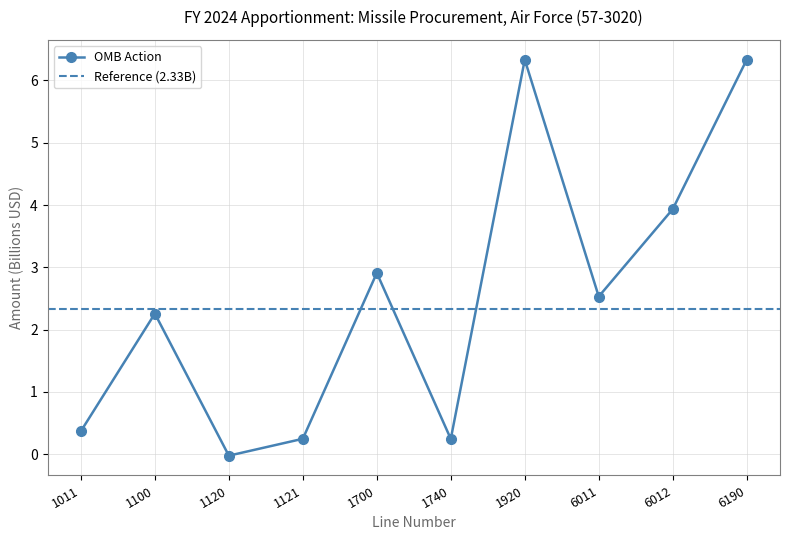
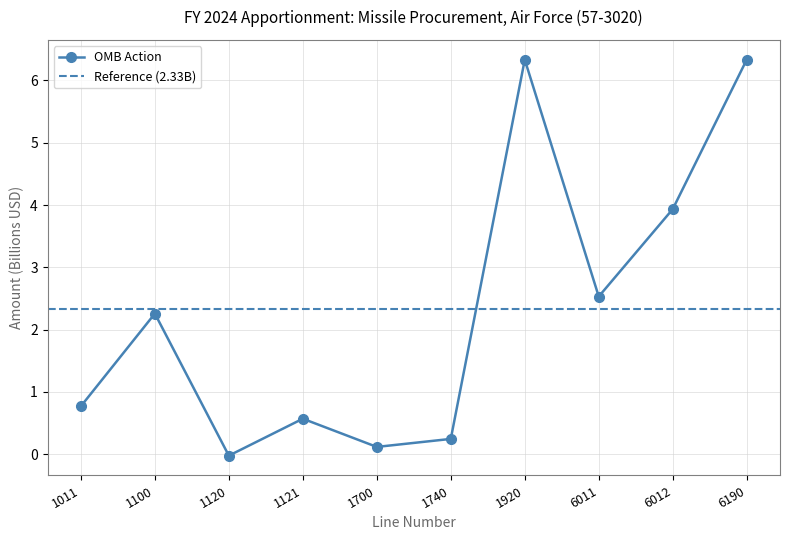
1011: 0.4 -> 0.8
1121: 0.2 -> 0.6
1700: 2.9 -> 0.1
